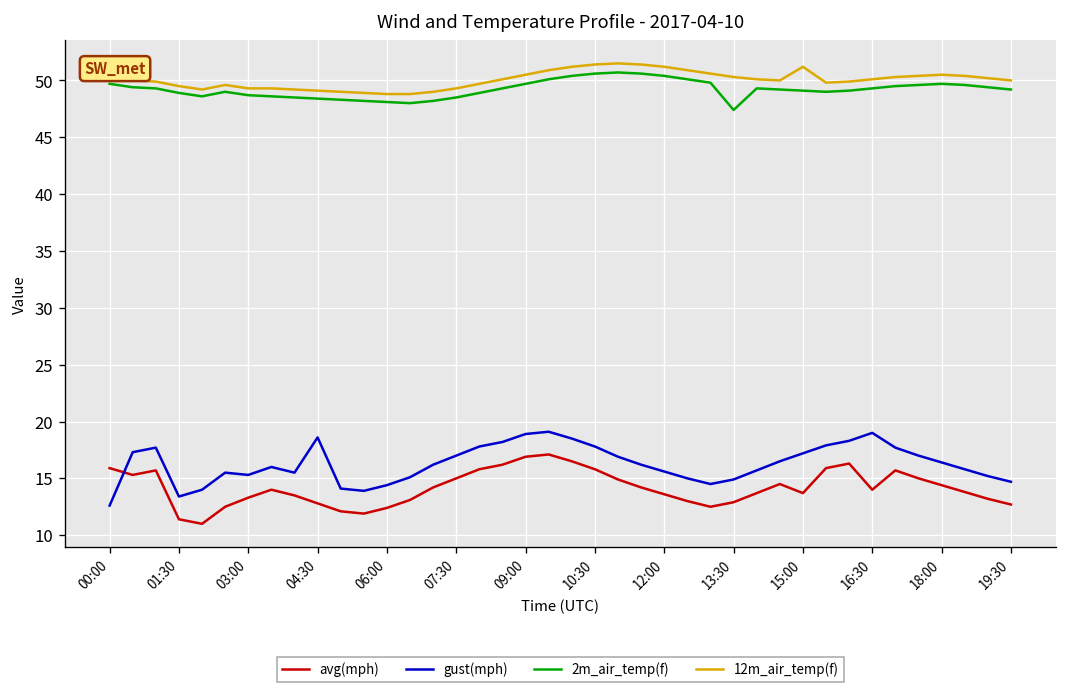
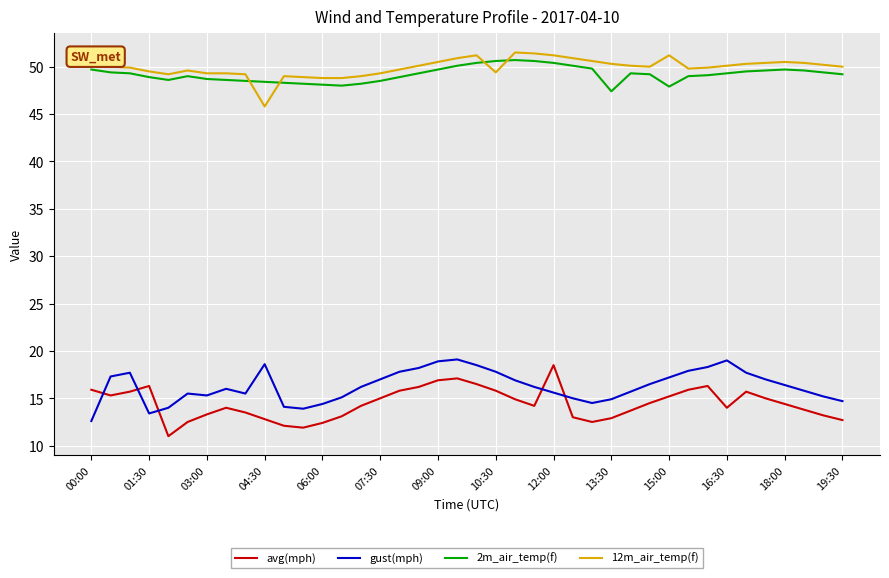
avg(mph), 01:30: 11 -> 16
12m_air_temp(f), 04:30: 49 -> 46
12m_air_temp(f), 10:30: 51 -> 49
avg(mph), 12:00: 14 -> 19
avg(mph), 15:00: 14 -> 15
2m_air_temp(f), 15:00: 49 -> 48
